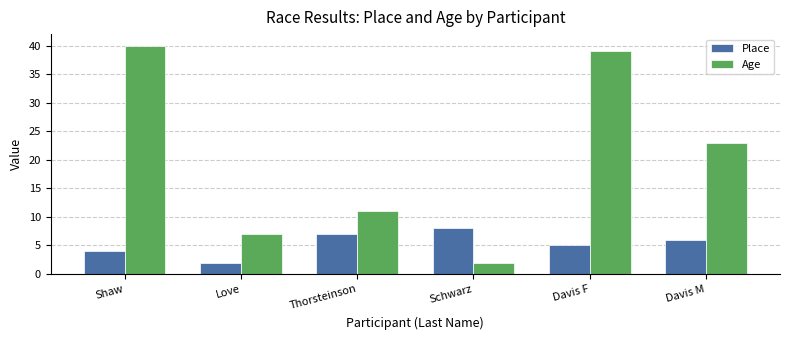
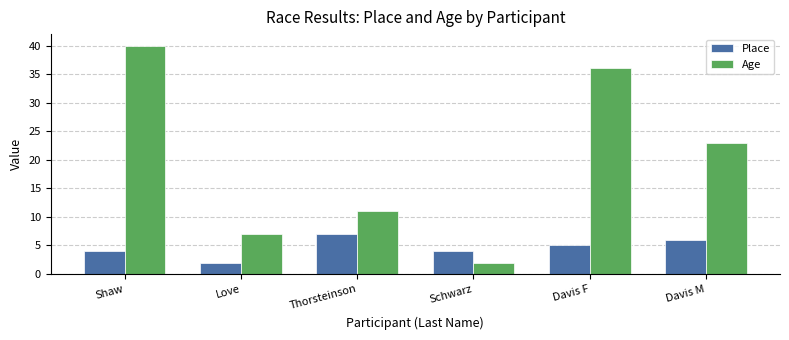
Place, Schwarz: 8 -> 4
Age, Davis F: 39 -> 36
